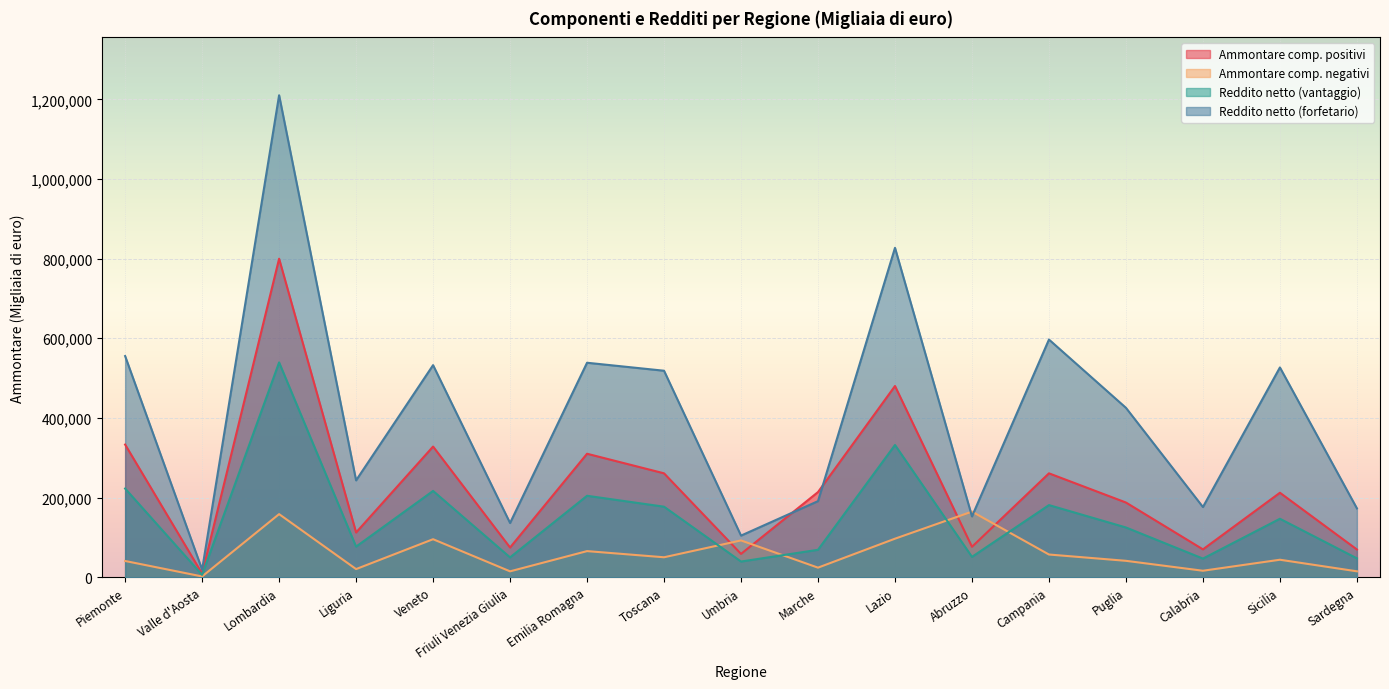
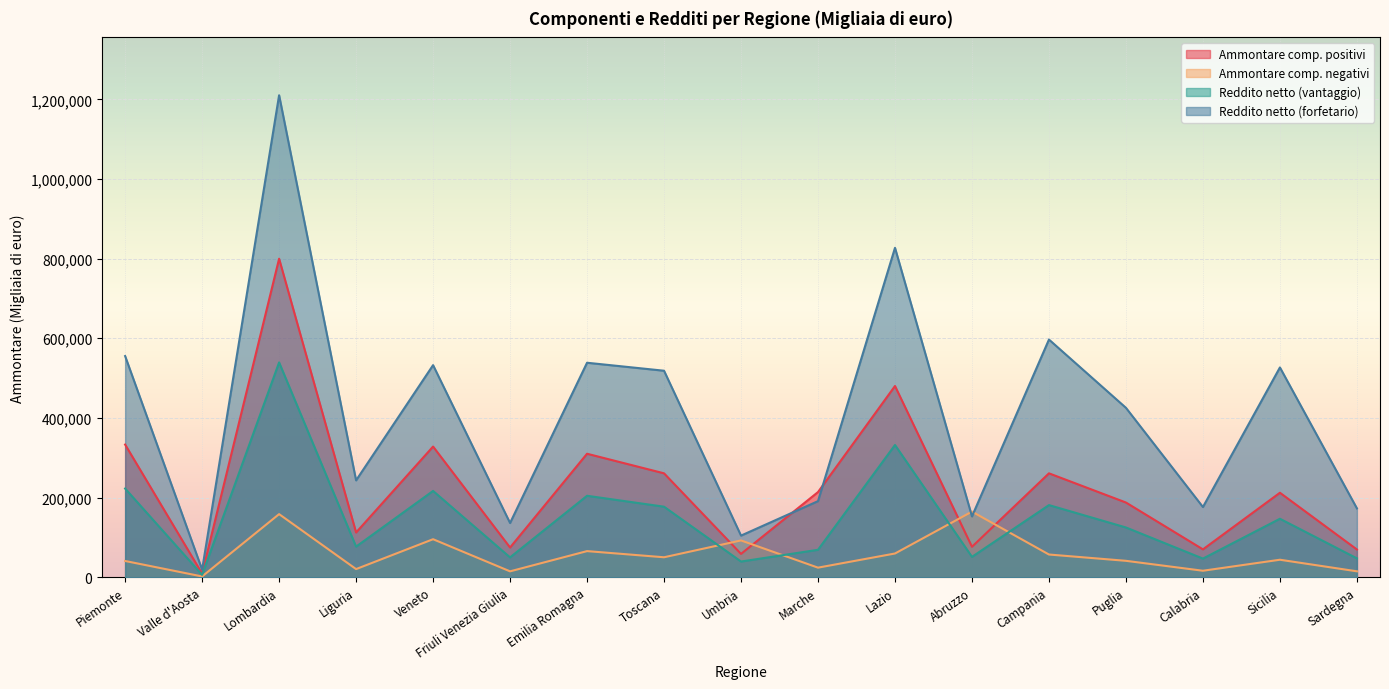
Ammontare comp. negativi, Lazio: 100,000 -> 60,000
